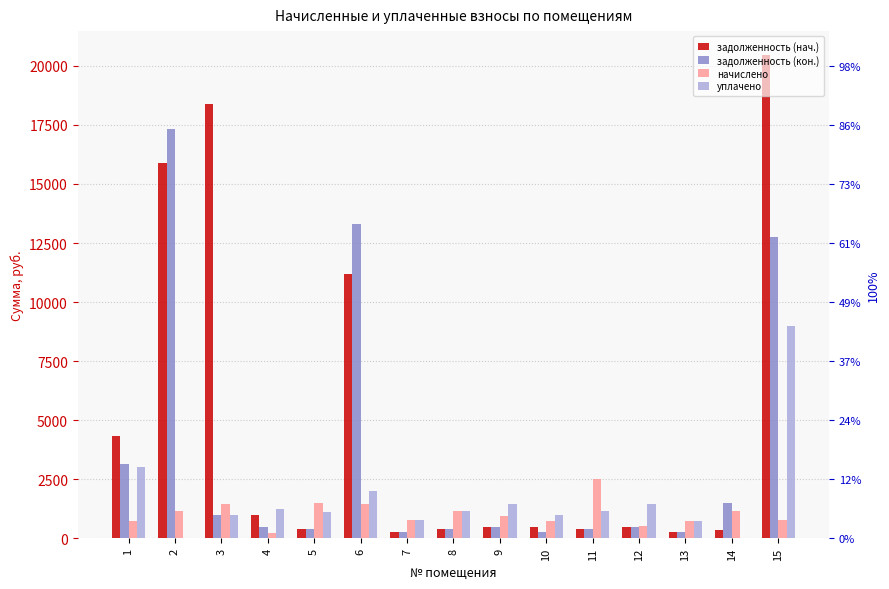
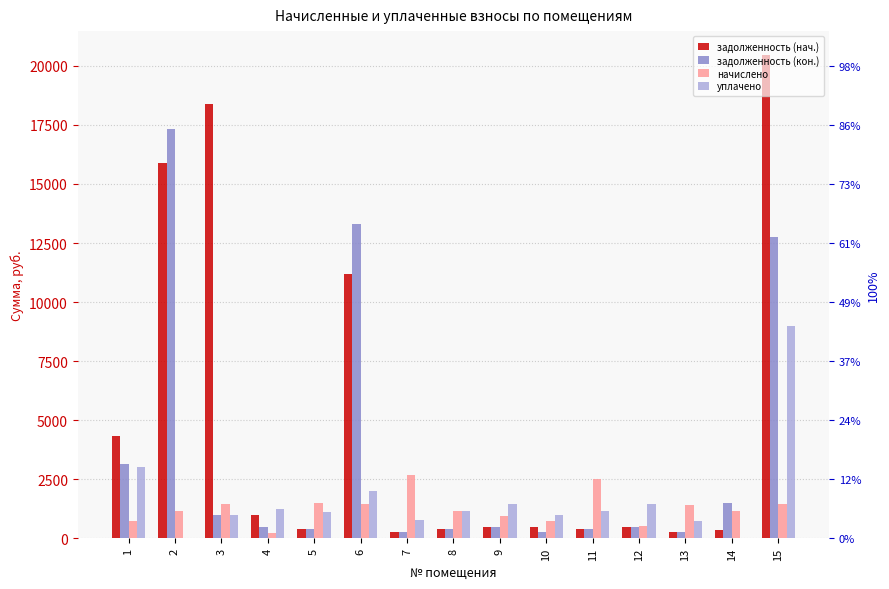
начислено, 7: 800 -> 2700
начислено, 13: 800 -> 1400
начислено, 15: 800 -> 1500
